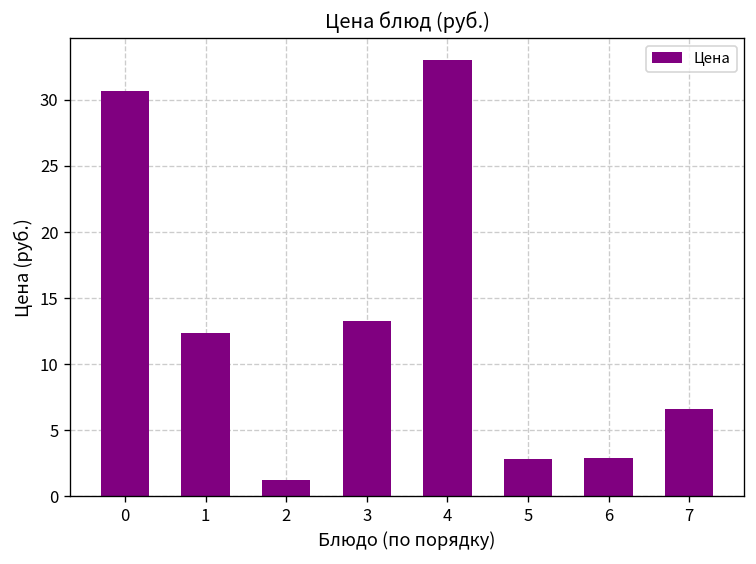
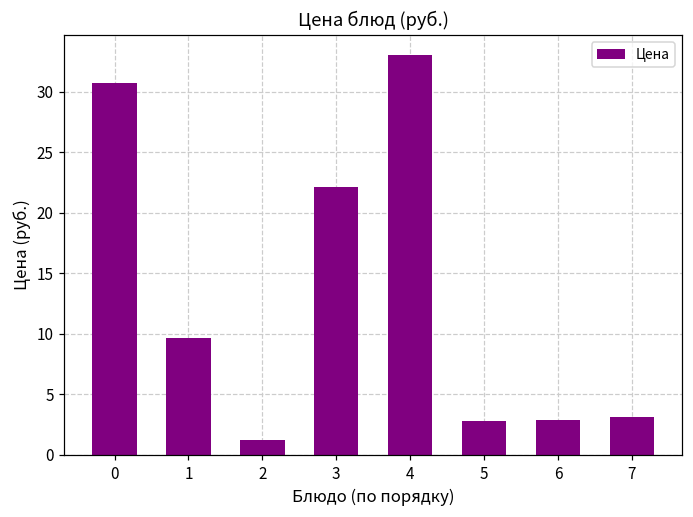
1: 12.4 -> 9.7
3: 13.3 -> 22.1
7: 6.6 -> 3.1
